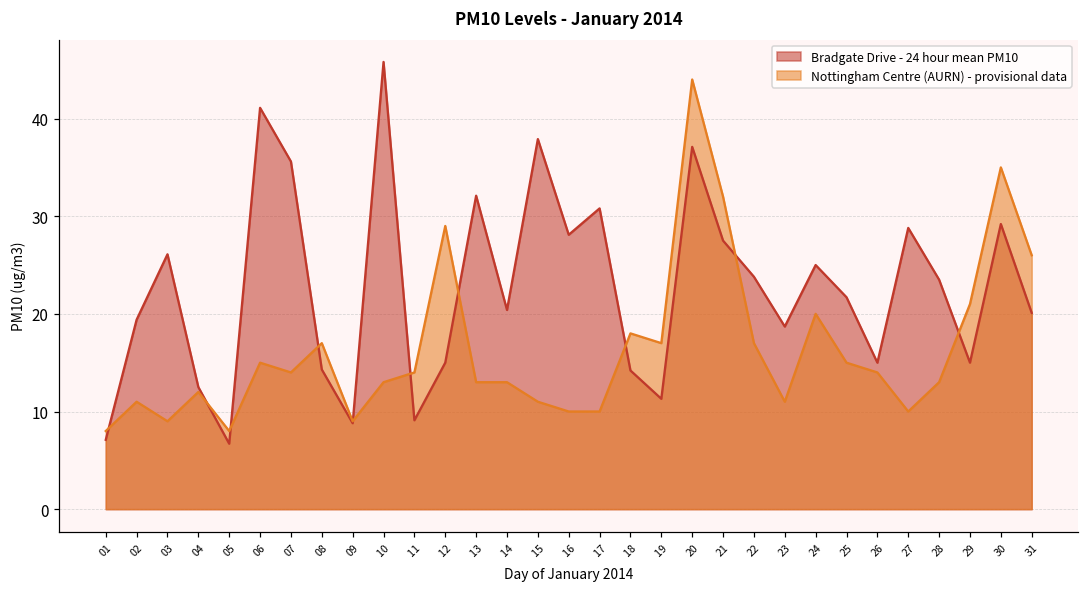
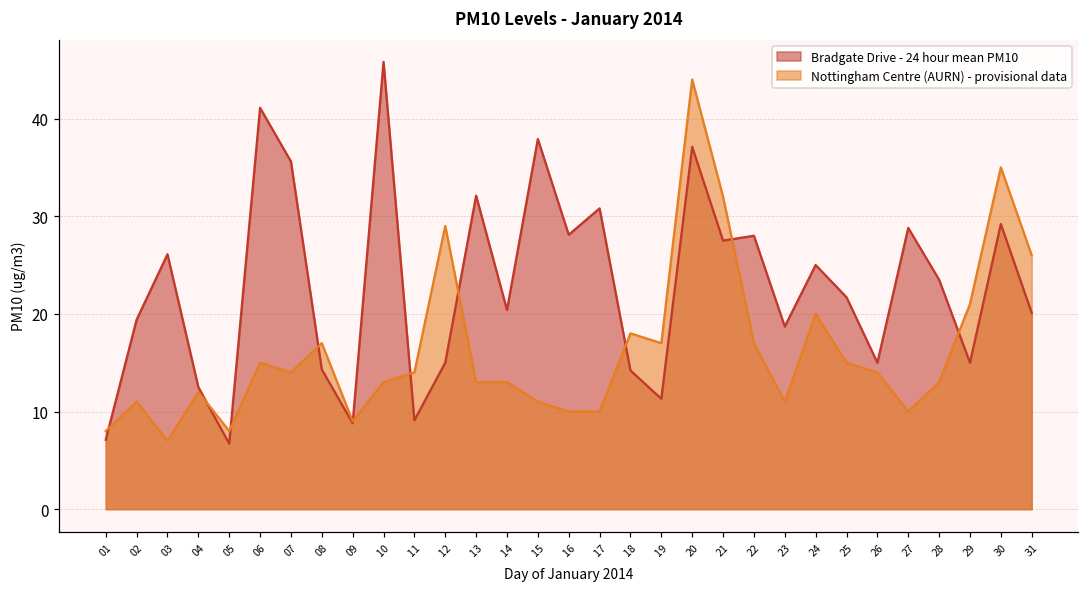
Nottingham Centre (AURN) - provisional data, 03: 9 -> 7
Bradgate Drive - 24 hour mean PM10, 22: 24 -> 28
